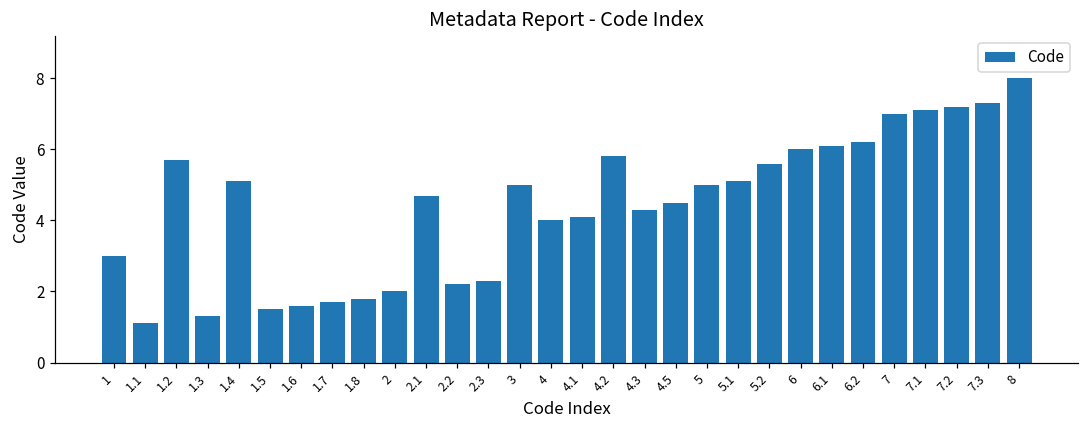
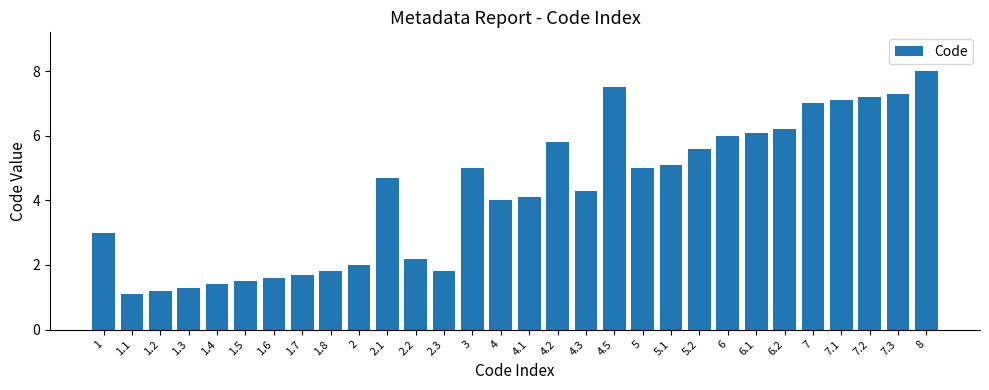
1.2: 5.7 -> 1.2
1.4: 5.1 -> 1.4
2.3: 2.3 -> 1.8
4.5: 4.5 -> 7.5
